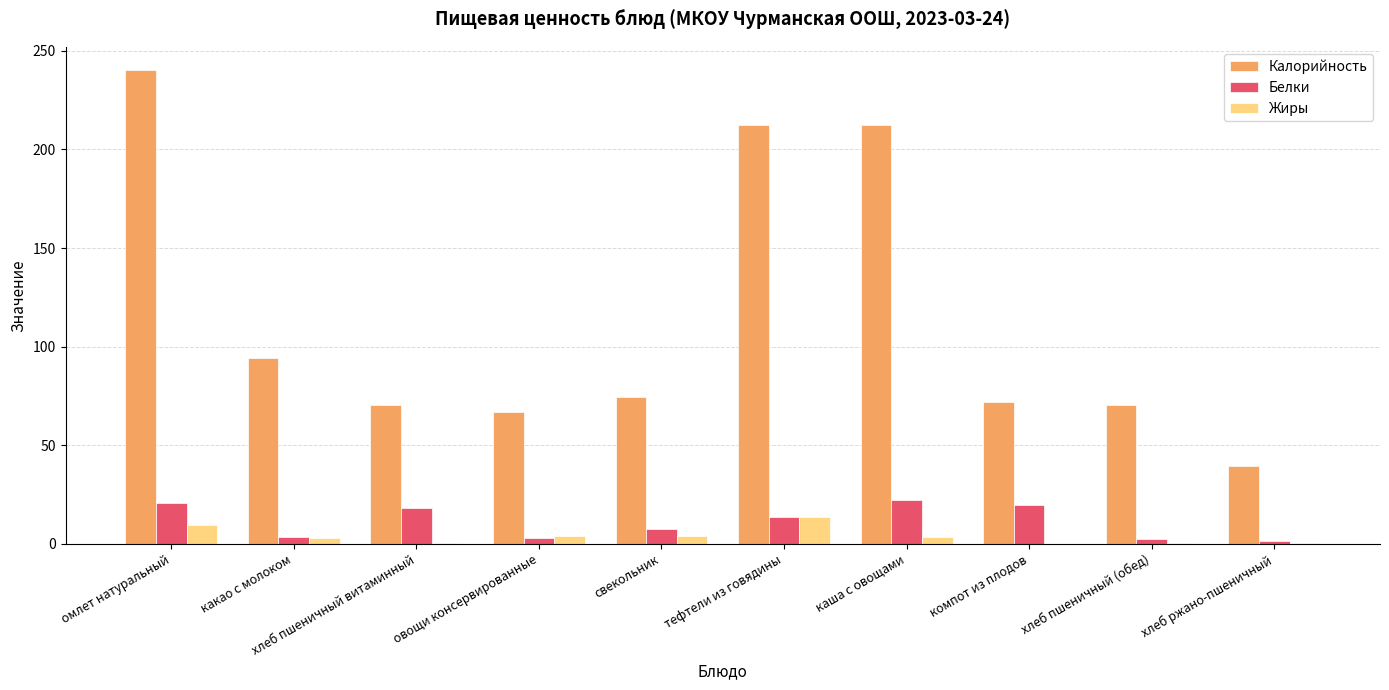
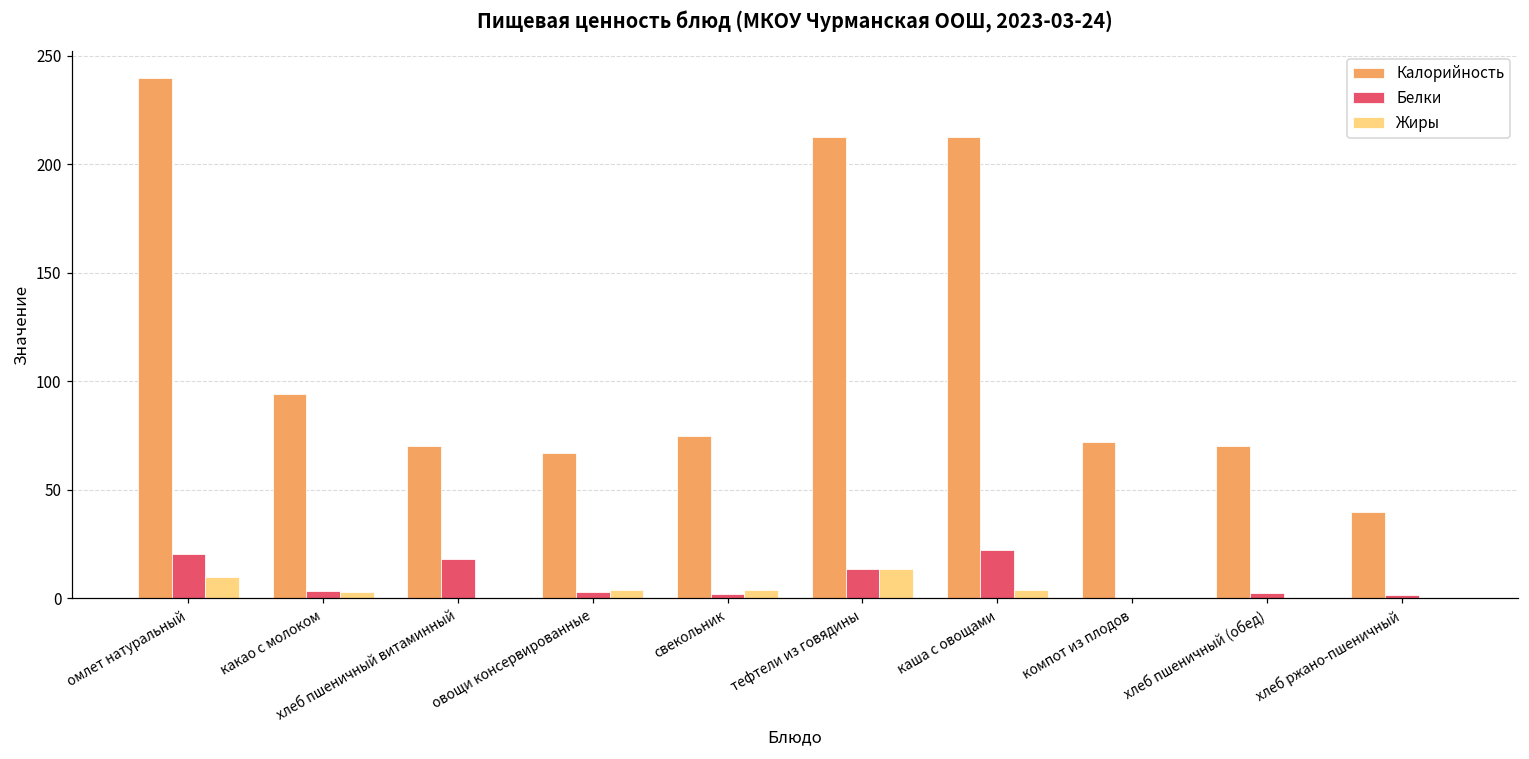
Белки, свекольник: 8 -> 2
Белки, компот из плодов: 20 -> 0
